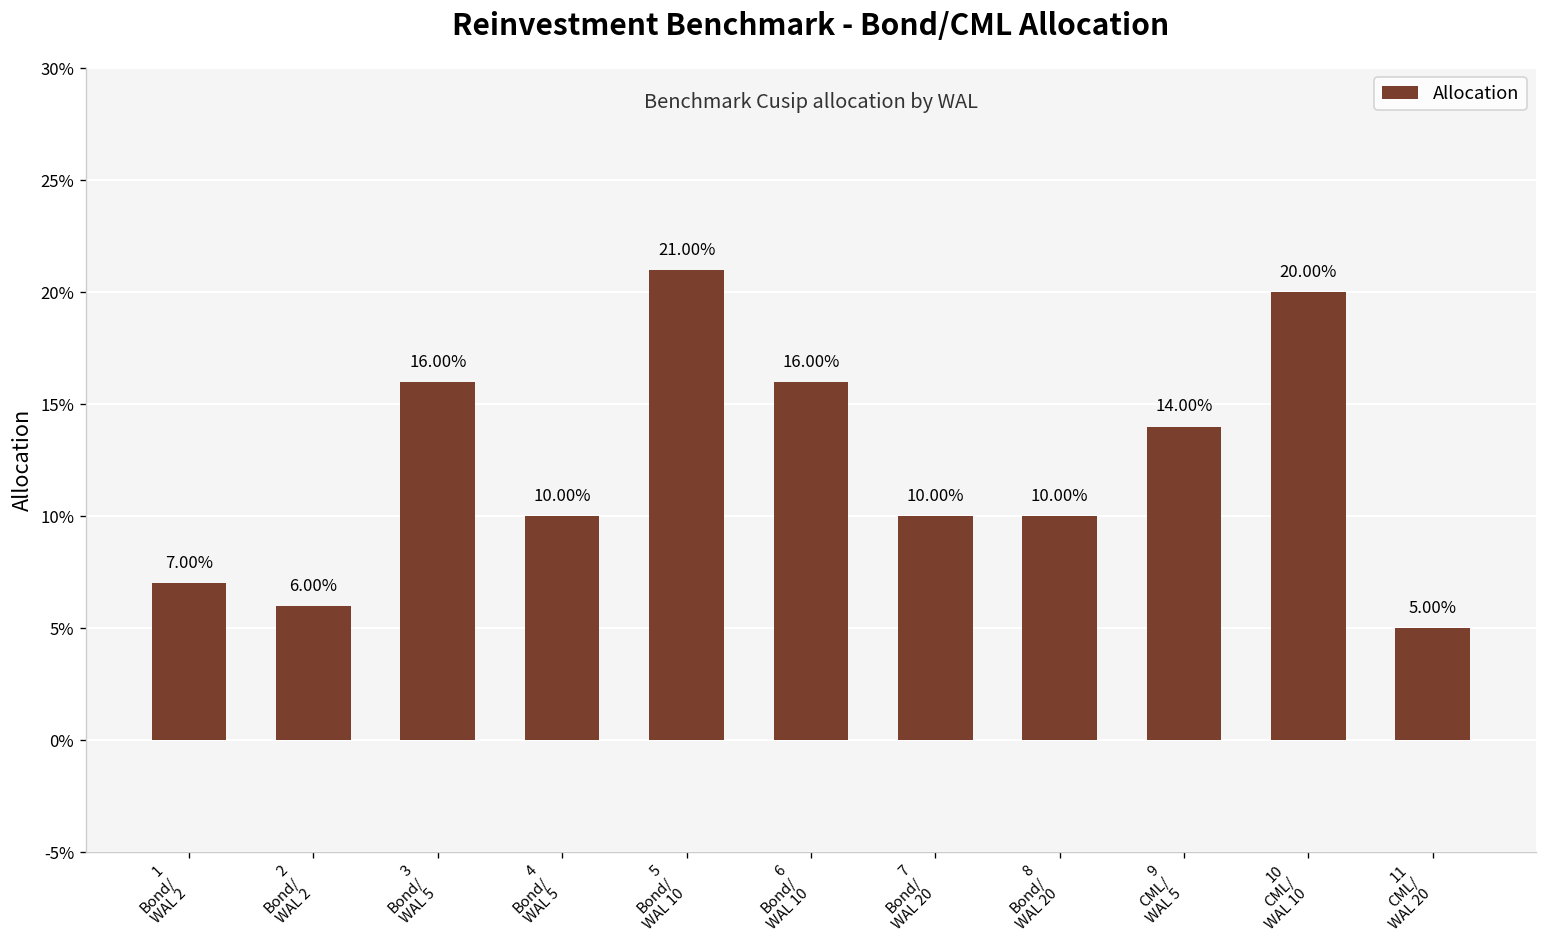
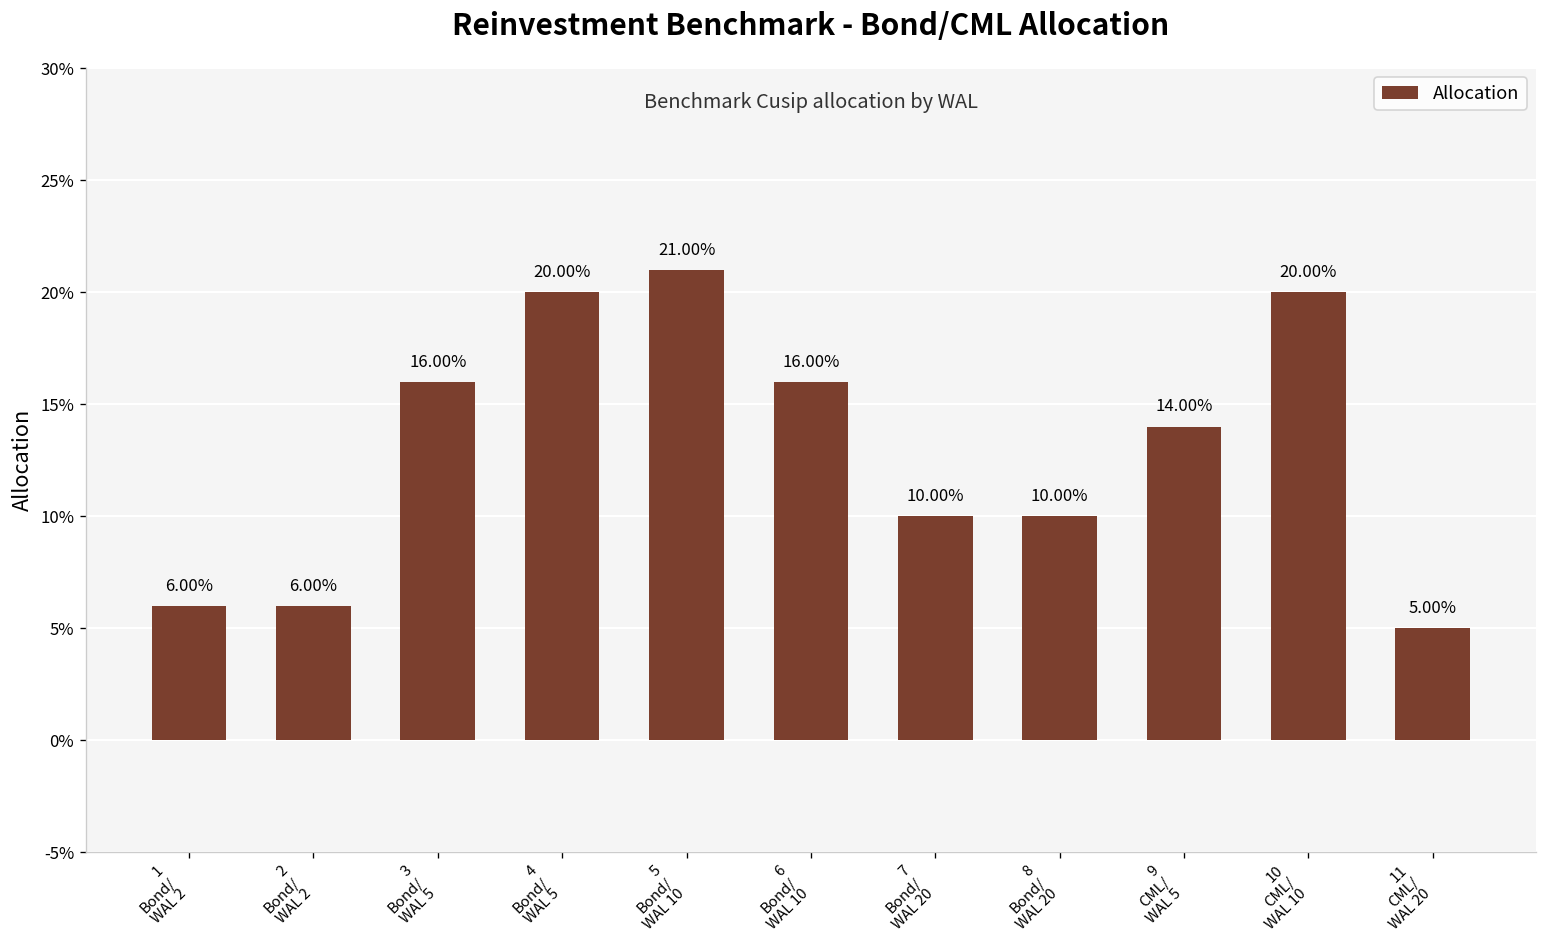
1 Bond/ WAL 2: 7.00% -> 6.00%
4 Bond/ WAL 5: 10.00% -> 20.00%
